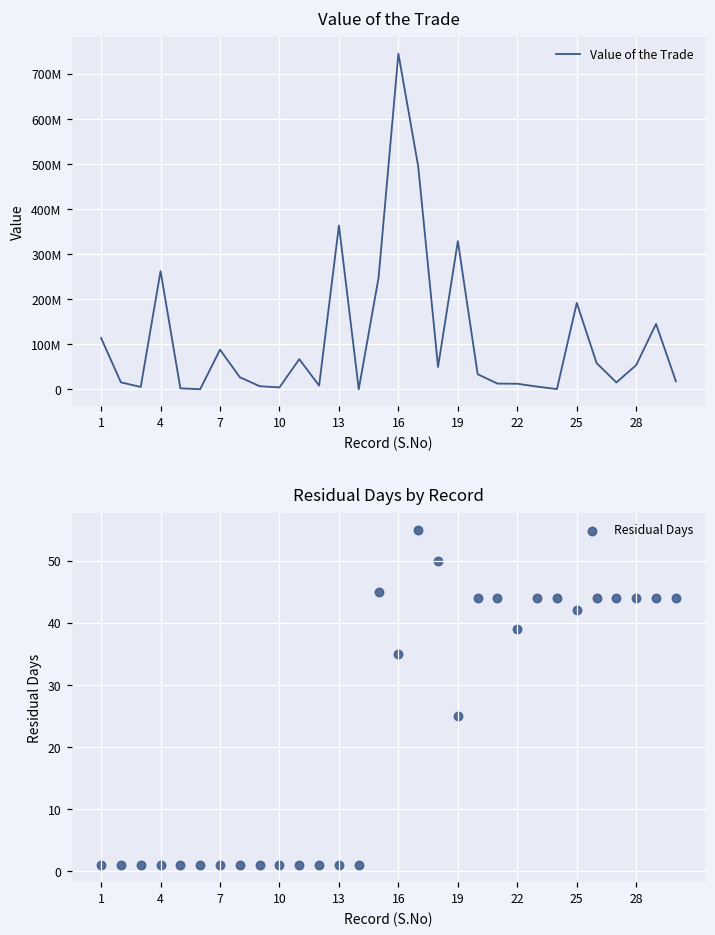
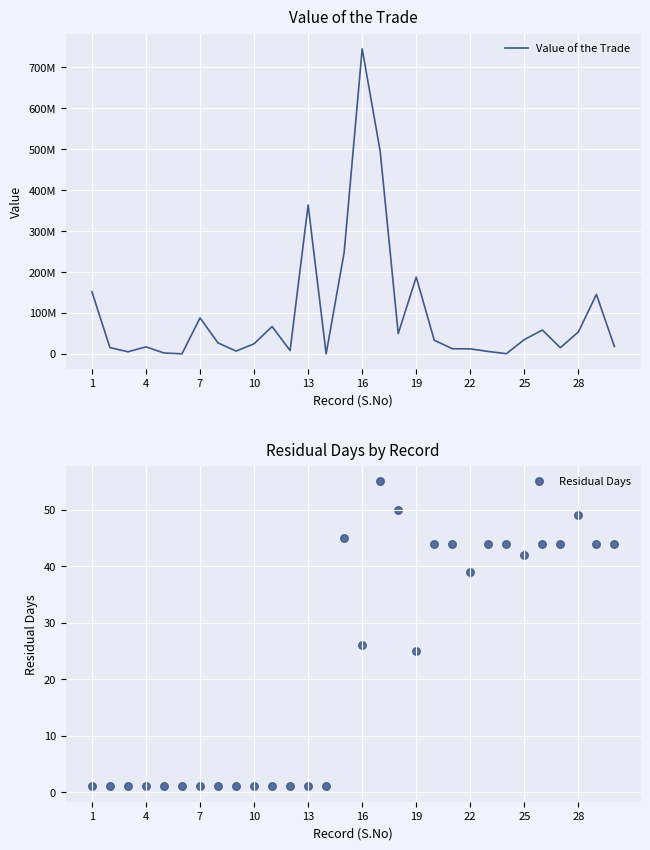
Value of the Trade, 1: 110000000 -> 150000000
Value of the Trade, 4: 260000000 -> 20000000
Value of the Trade, 10: 0 -> 20000000
Value of the Trade, 19: 330000000 -> 190000000
Value of the Trade, 25: 190000000 -> 40000000
Residual Days by Record, 16: 35 -> 26
Residual Days by Record, 28: 44 -> 49
